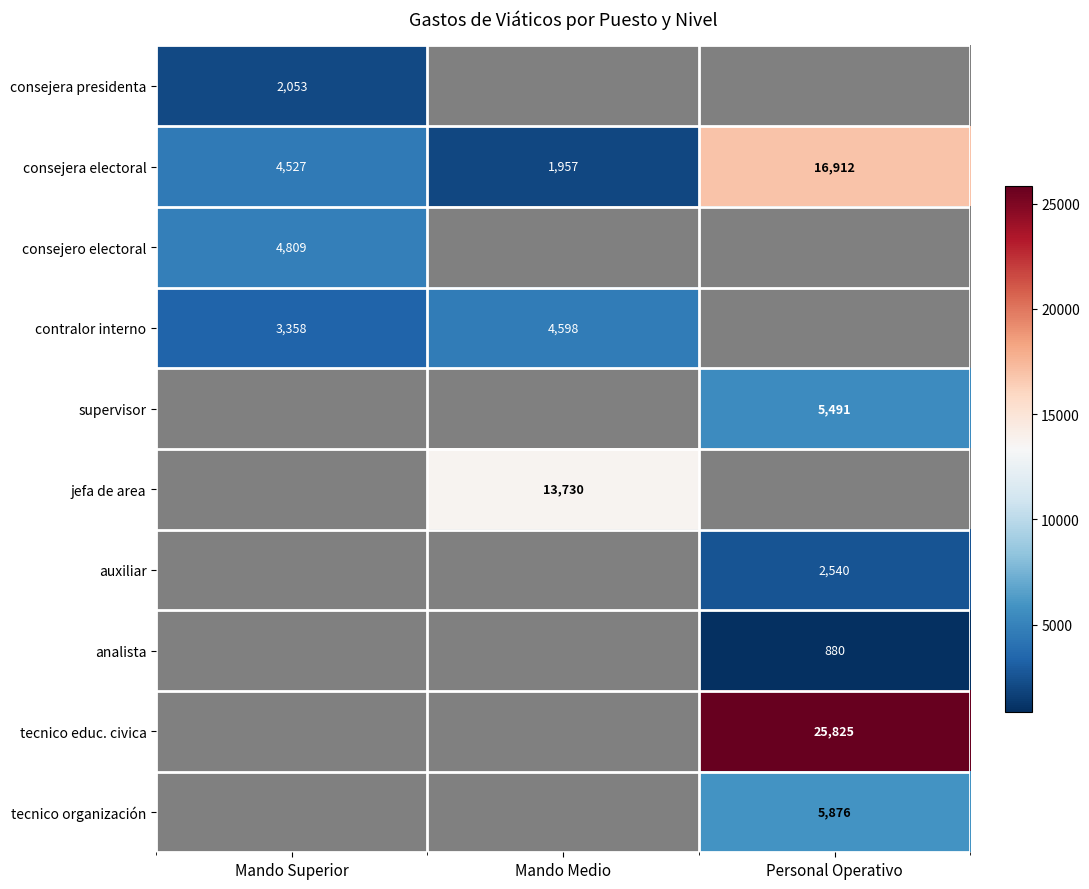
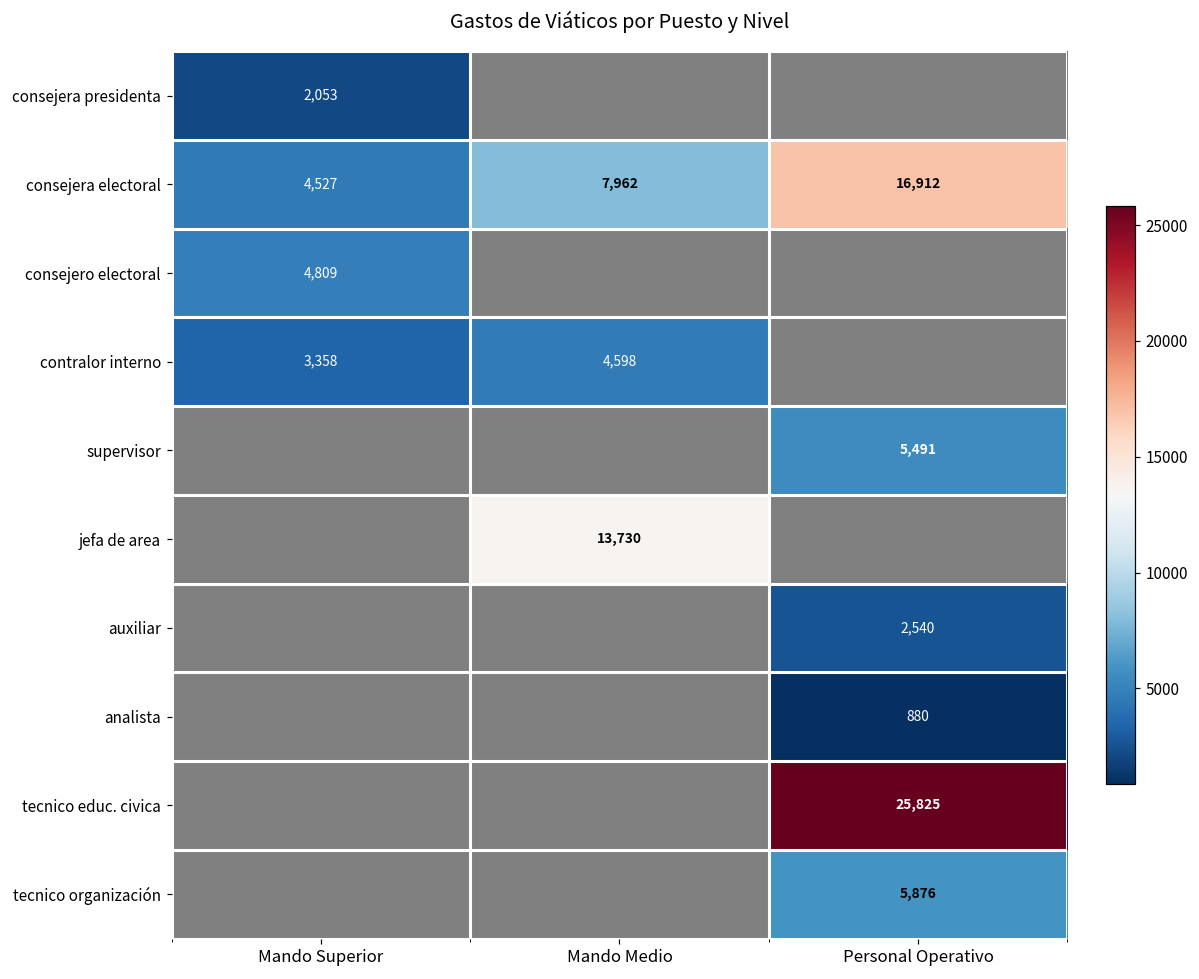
consejera electoral, Mando Medio: 1,957 -> 7,962
